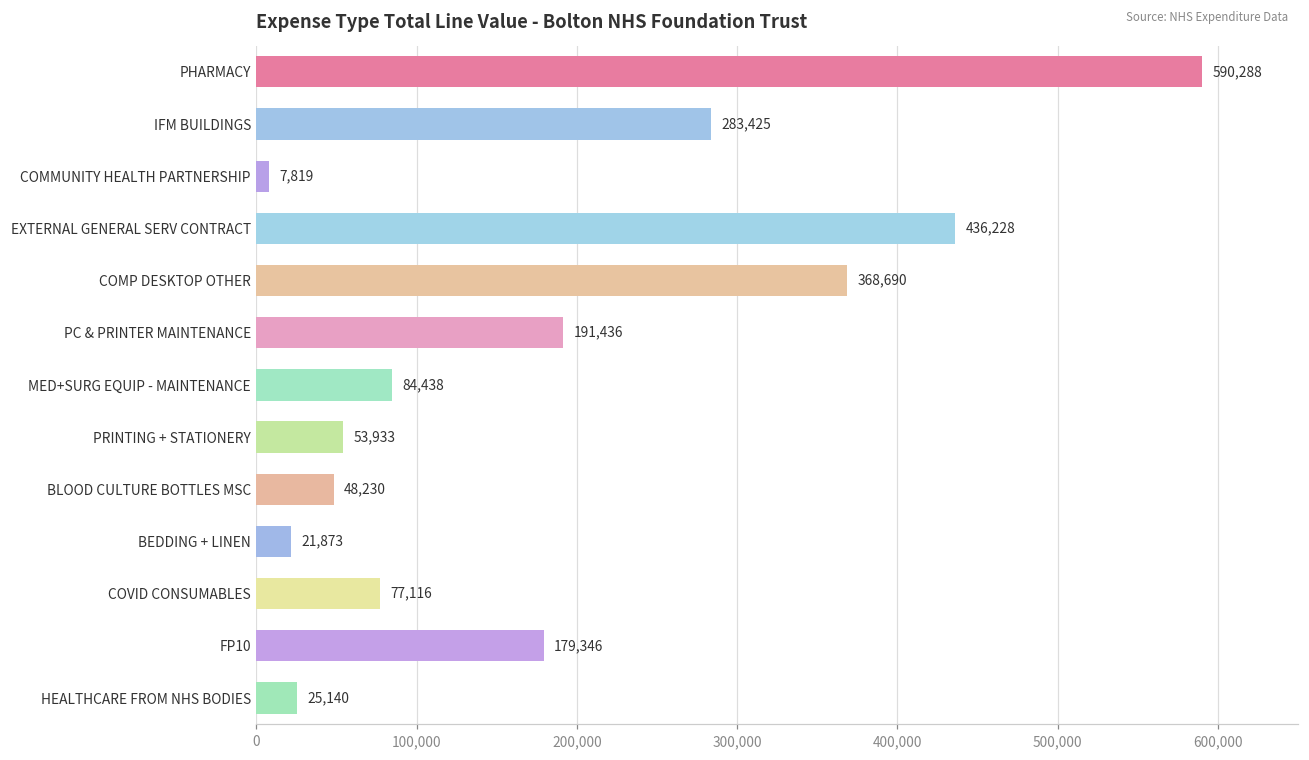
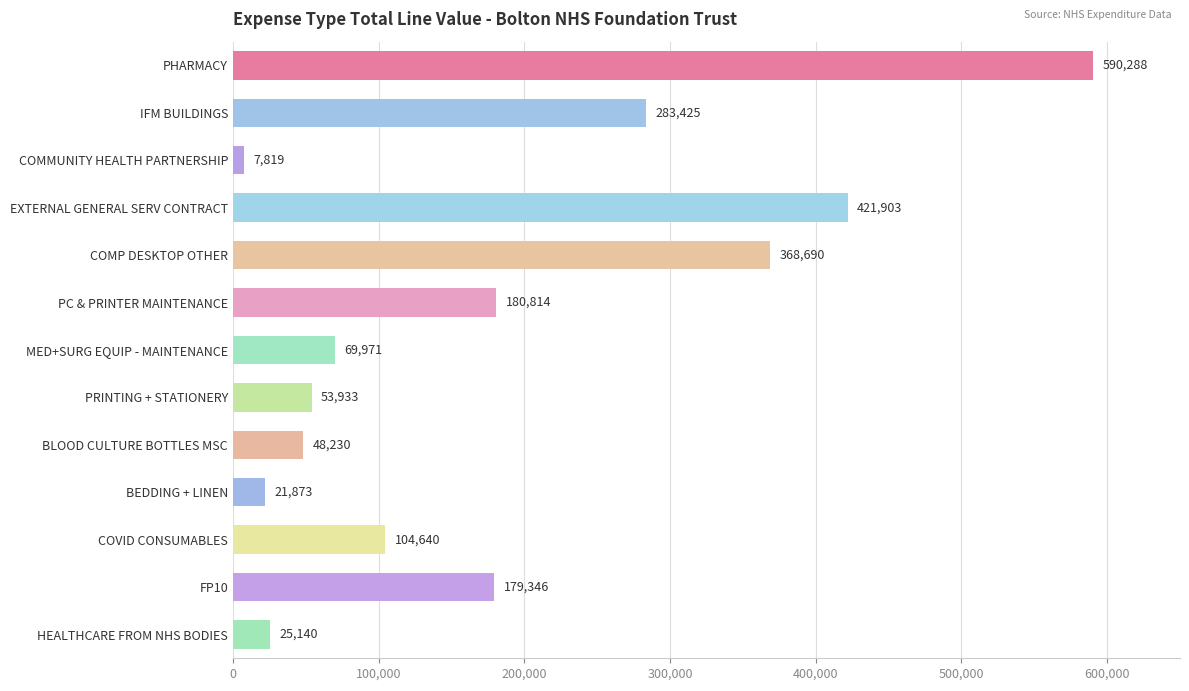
EXTERNAL GENERAL SERV CONTRACT: 436,228 -> 421,903
PC & PRINTER MAINTENANCE: 191,436 -> 180,814
MED+SURG EQUIP - MAINTENANCE: 84,438 -> 69,971
COVID CONSUMABLES: 77,116 -> 104,640
